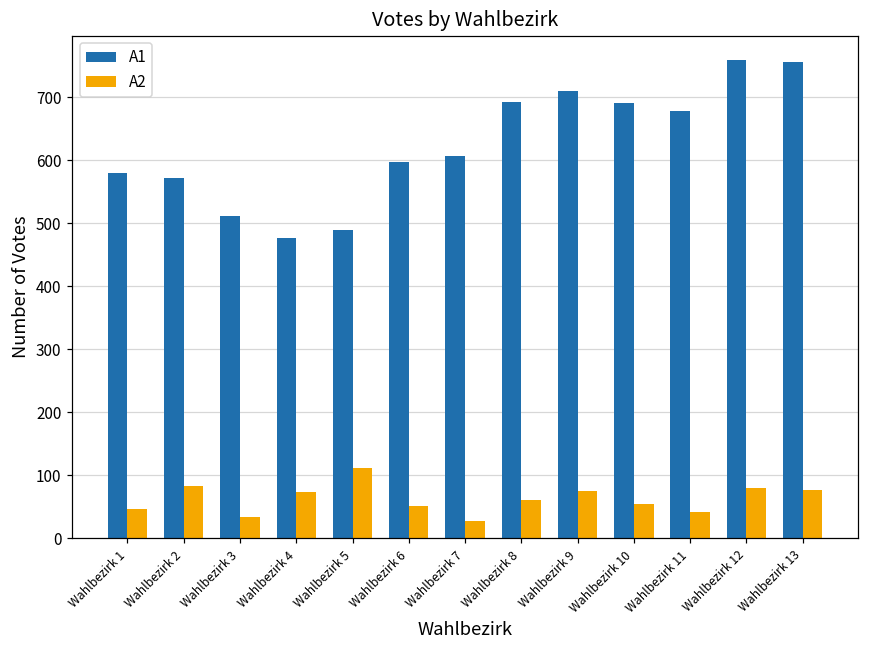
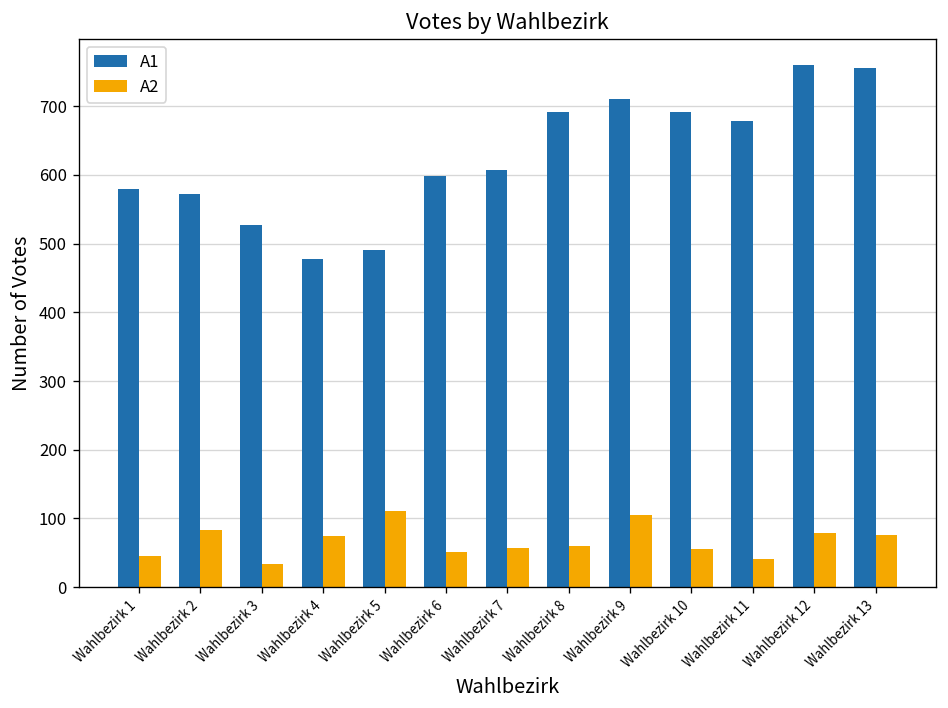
A1, Wahlbezirk 3: 510 -> 530
A2, Wahlbezirk 7: 30 -> 60
A2, Wahlbezirk 9: 80 -> 110
